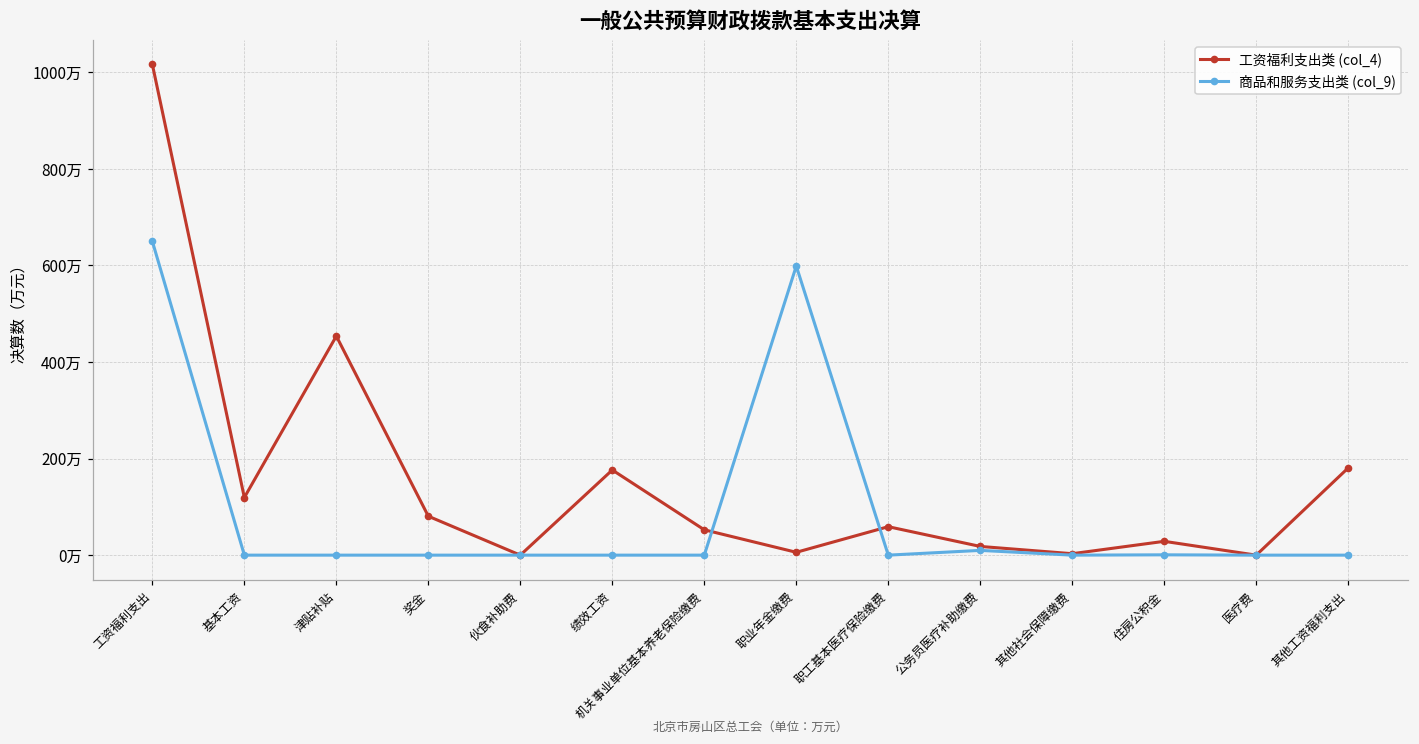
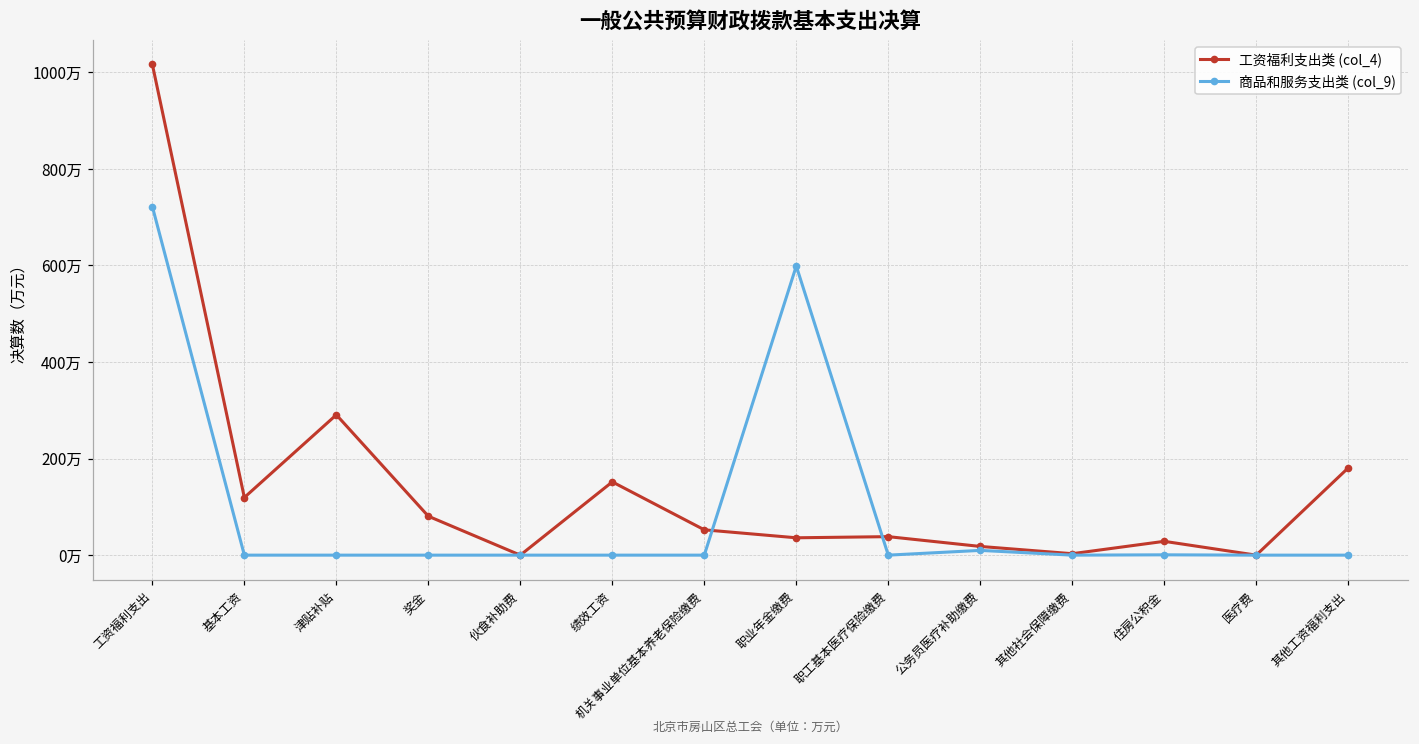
商品和服务支出类 (col_9), 工资福利支出: 650万 -> 720万
工资福利支出类 (col_4), 津贴补贴: 450万 -> 290万
工资福利支出类 (col_4), 绩效工资: 180万 -> 150万
工资福利支出类 (col_4), 职业年金缴费: 10万 -> 40万
工资福利支出类 (col_4), 职工基本医疗保险缴费: 60万 -> 40万
